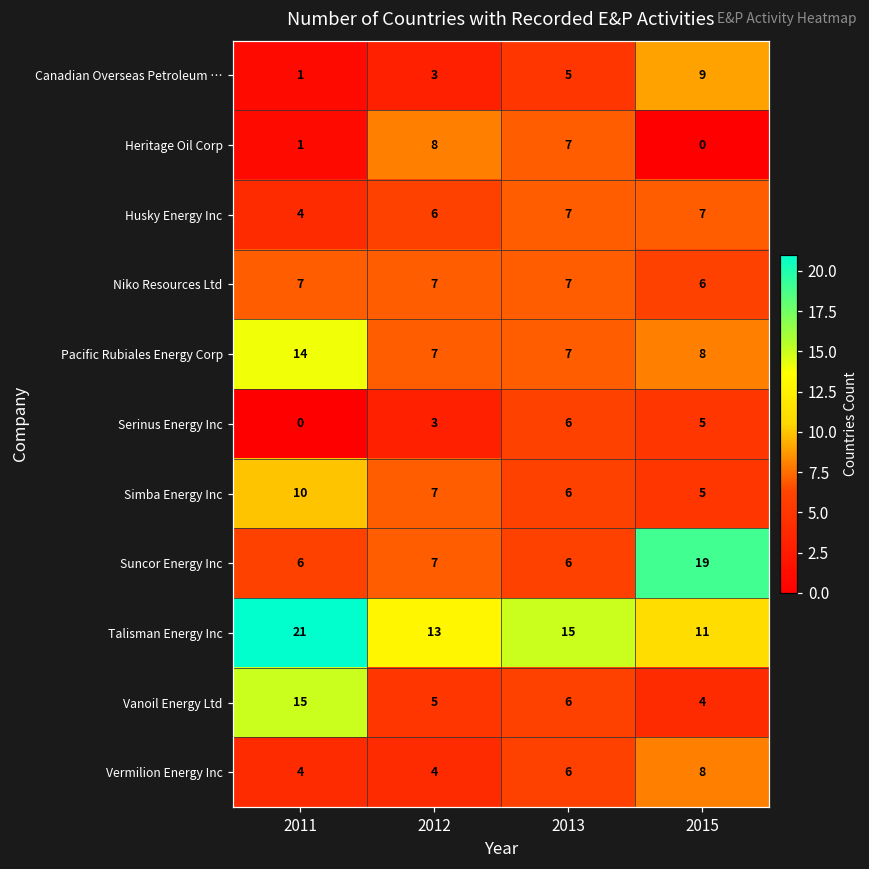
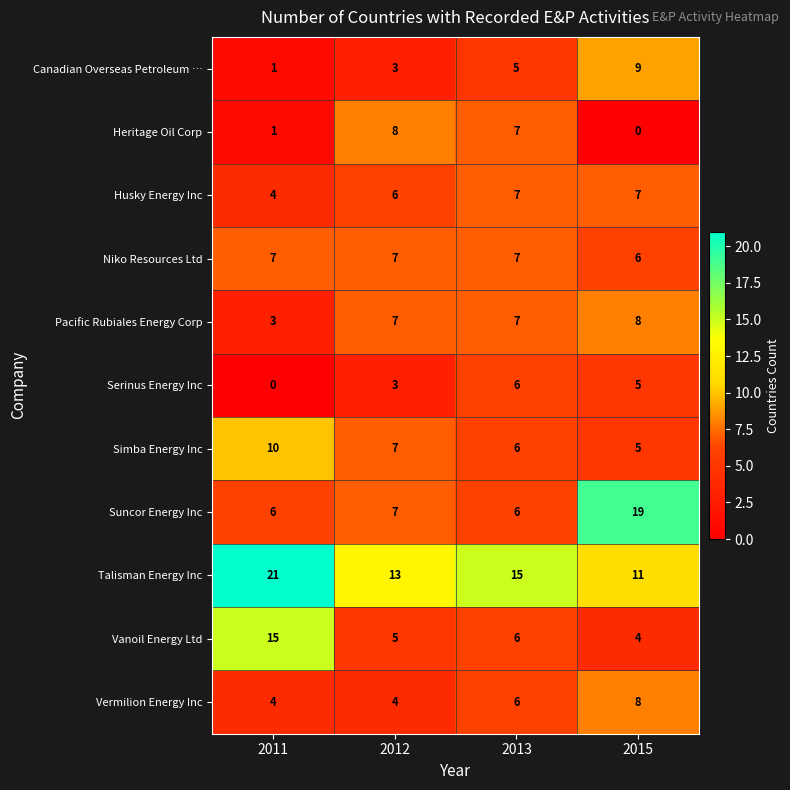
Pacific Rubiales Energy Corp, 2011: 14 -> 3
